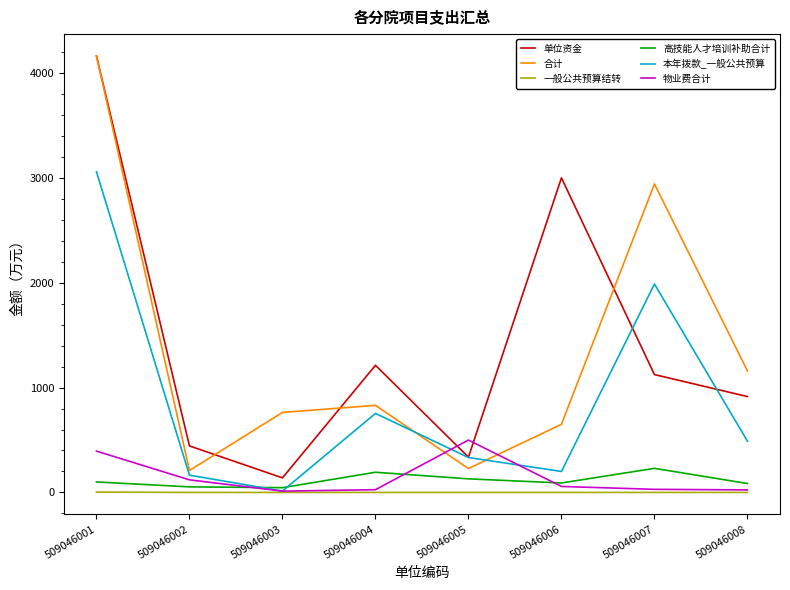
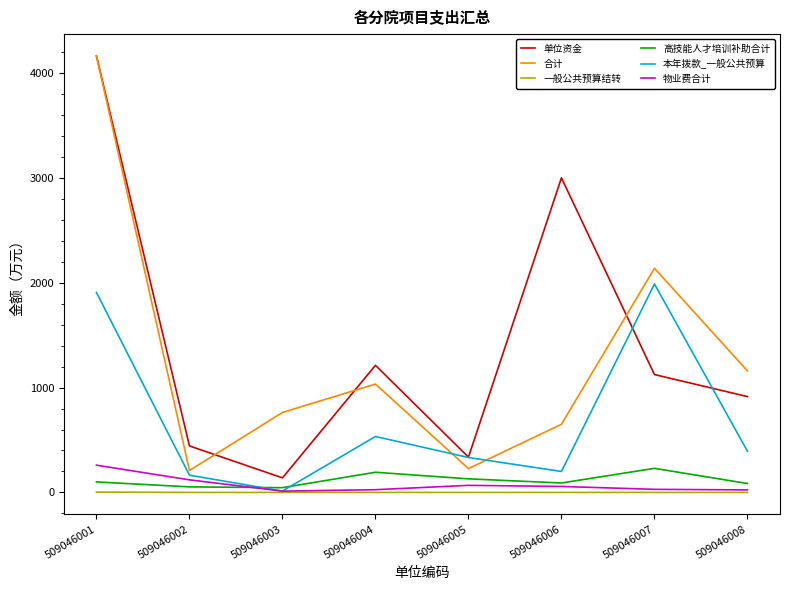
本年拨款_一般公共预算, 509046001: 3060 -> 1910
物业费合计, 509046001: 390 -> 260
合计, 509046004: 830 -> 1030
本年拨款_一般公共预算, 509046004: 750 -> 530
物业费合计, 509046005: 500 -> 70
合计, 509046007: 2940 -> 2140
本年拨款_一般公共预算, 509046008: 490 -> 390
